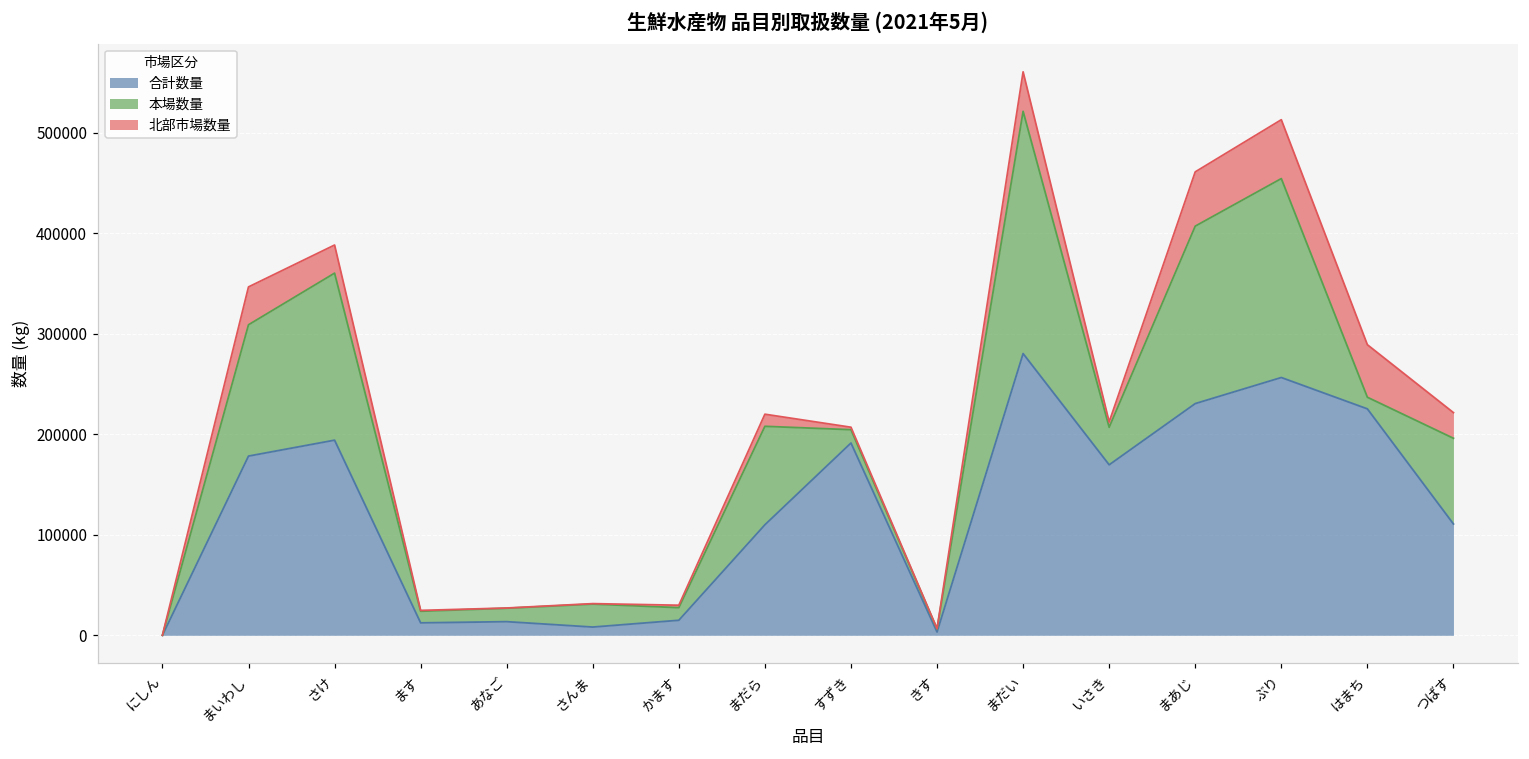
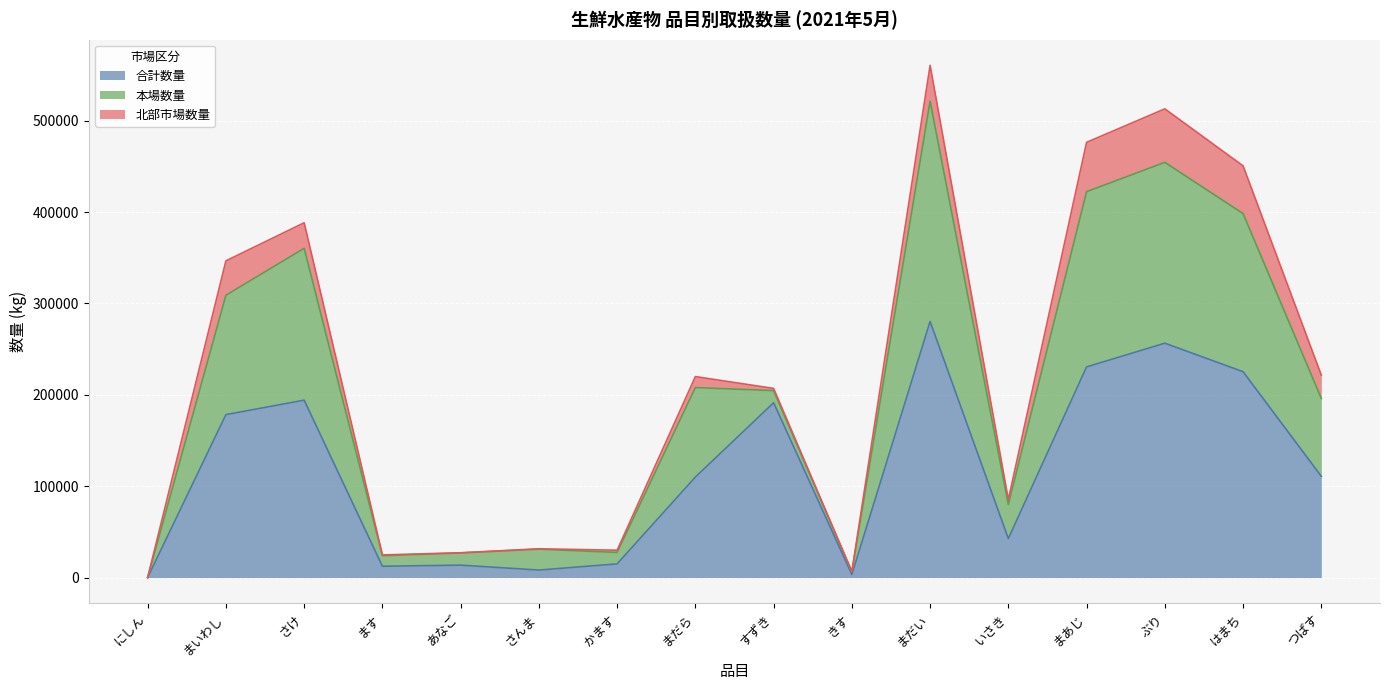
合計数量, いさき: 170000 -> 40000
本場数量, まあじ: 180000 -> 190000
本場数量, はまち: 10000 -> 170000
